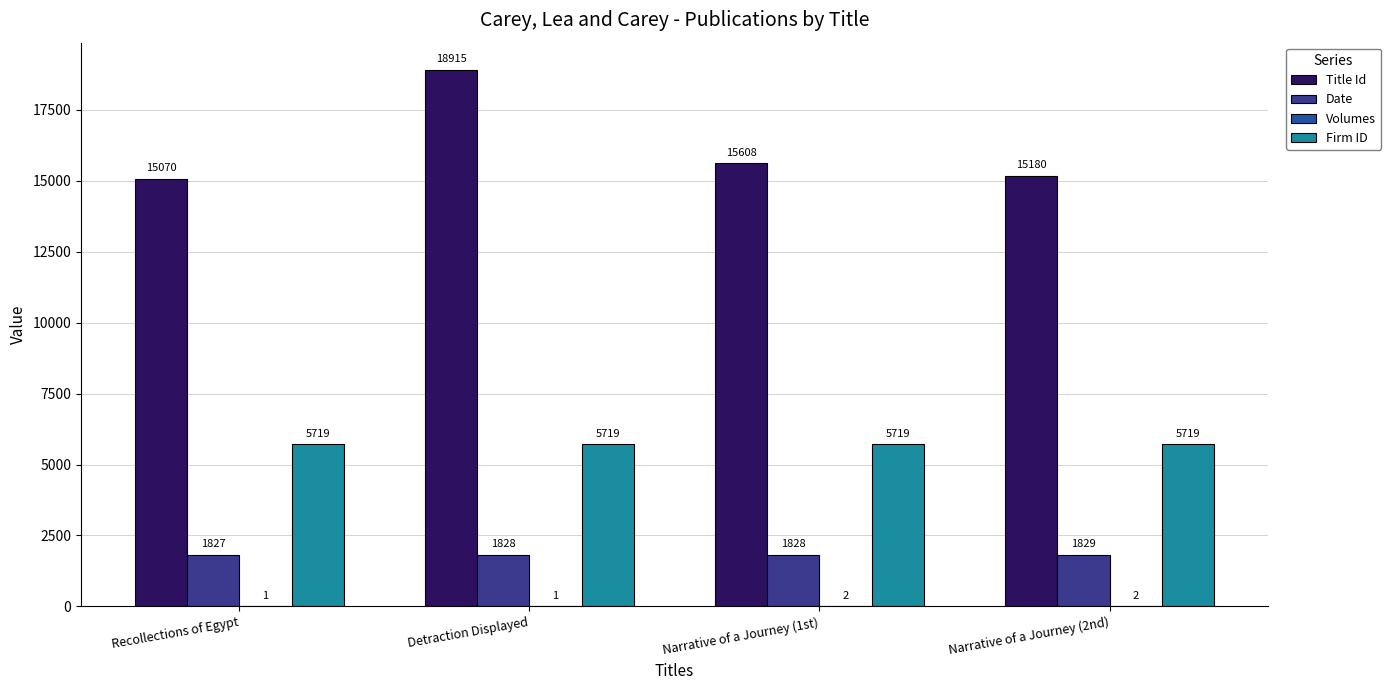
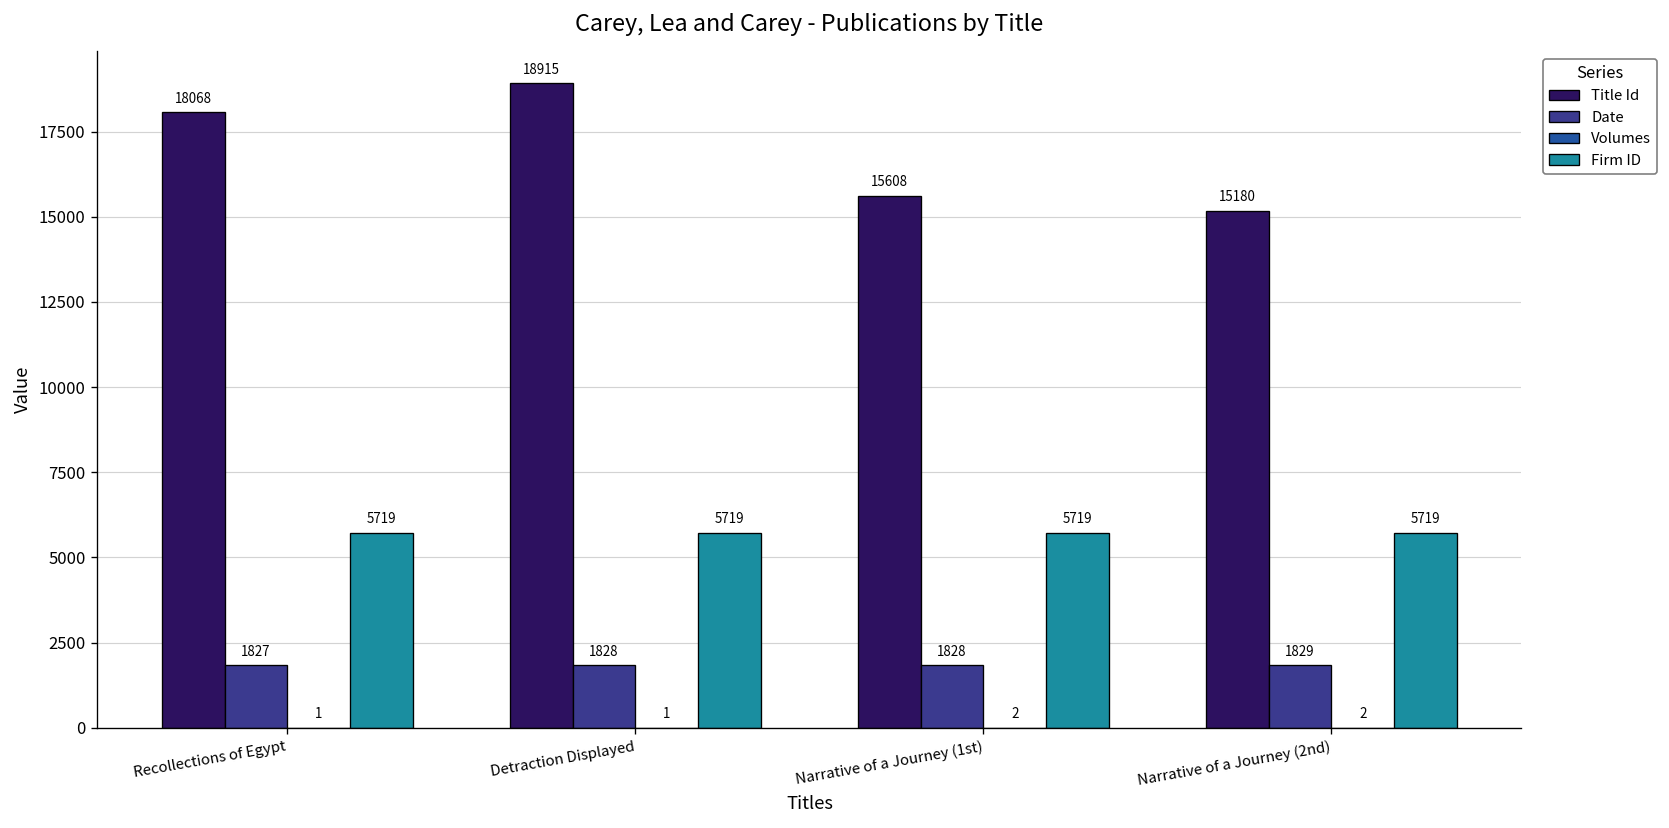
Title Id, Recollections of Egypt: 15070 -> 18068
